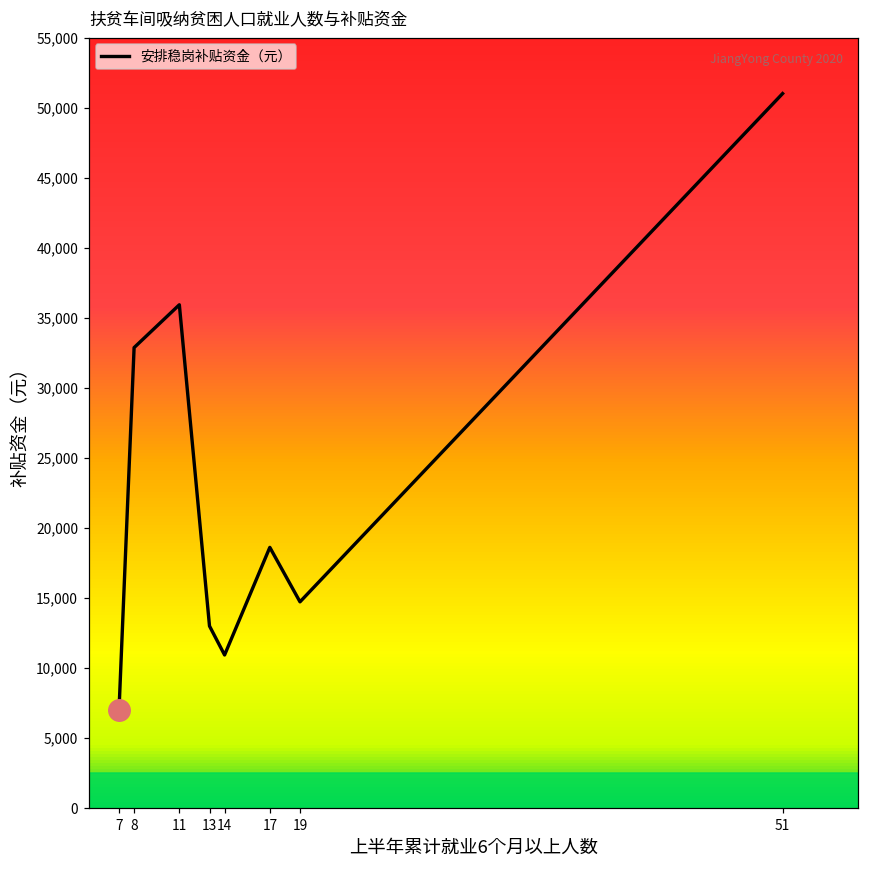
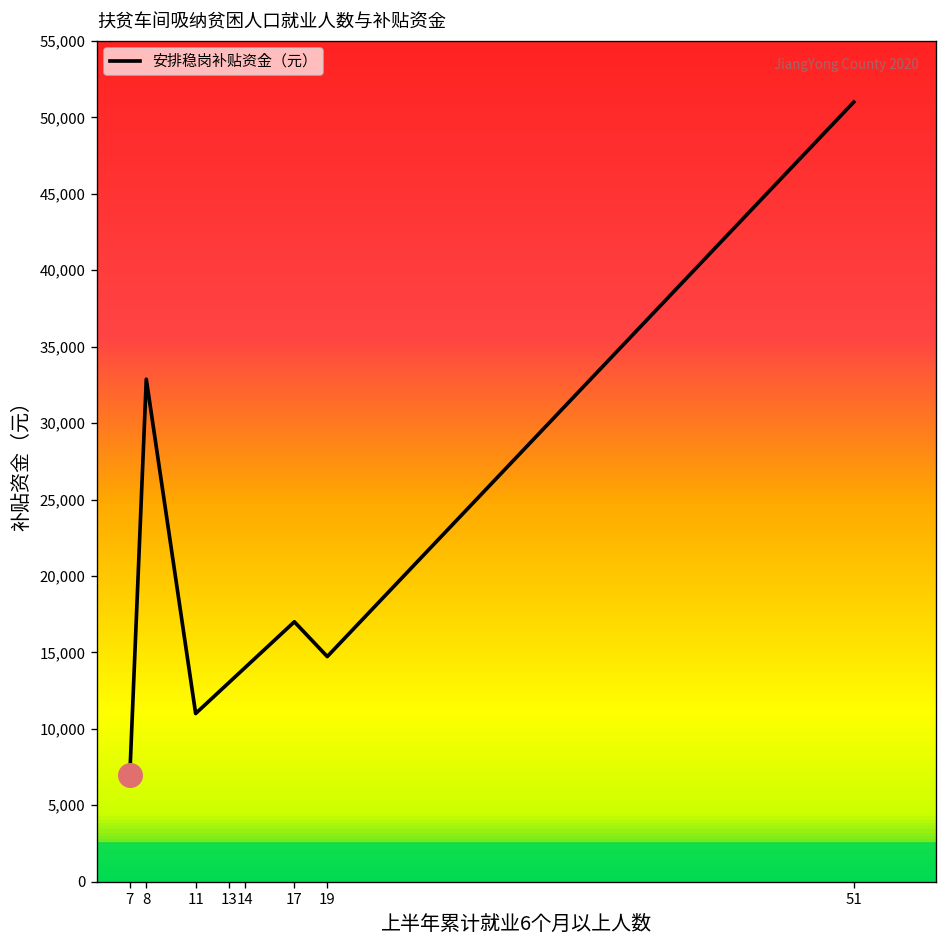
安排稳岗补贴资金（元）, 11: 35,900 -> 11,000
安排稳岗补贴资金（元）, 14: 10,900 -> 14,000
安排稳岗补贴资金（元）, 17: 18,600 -> 17,000
